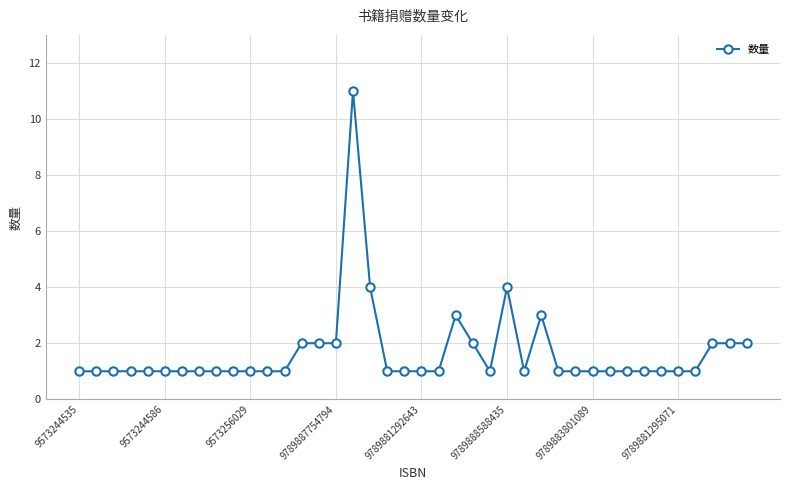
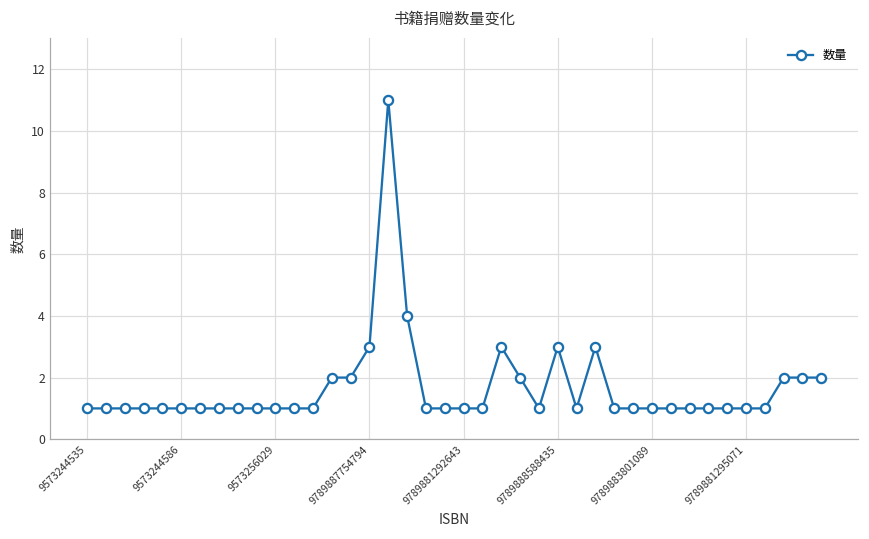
9789887754794: 2 -> 3
9789888588435: 4 -> 3
